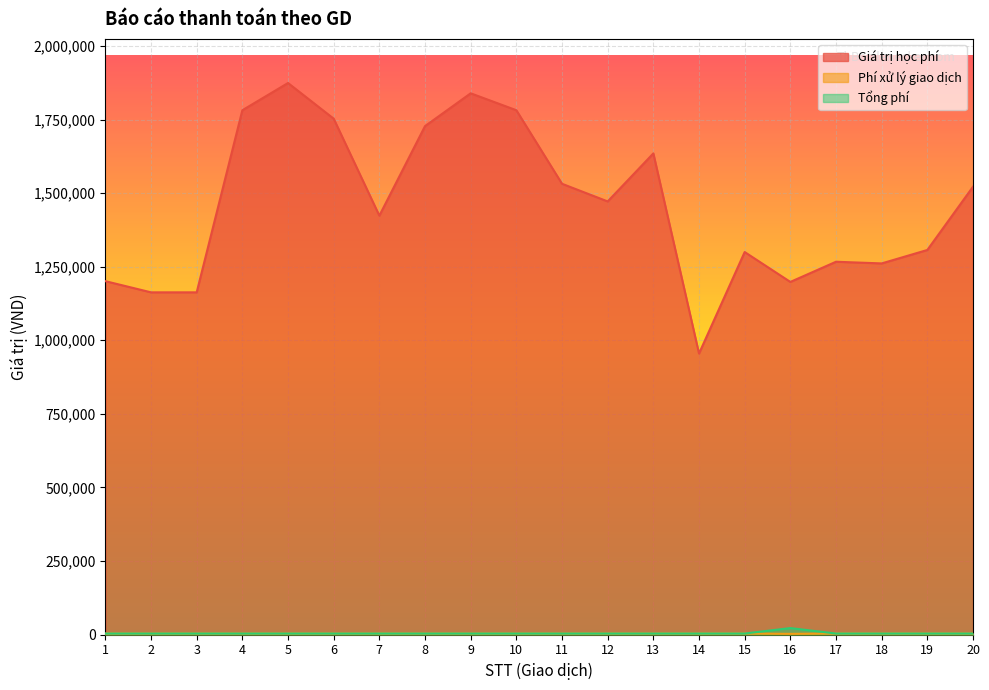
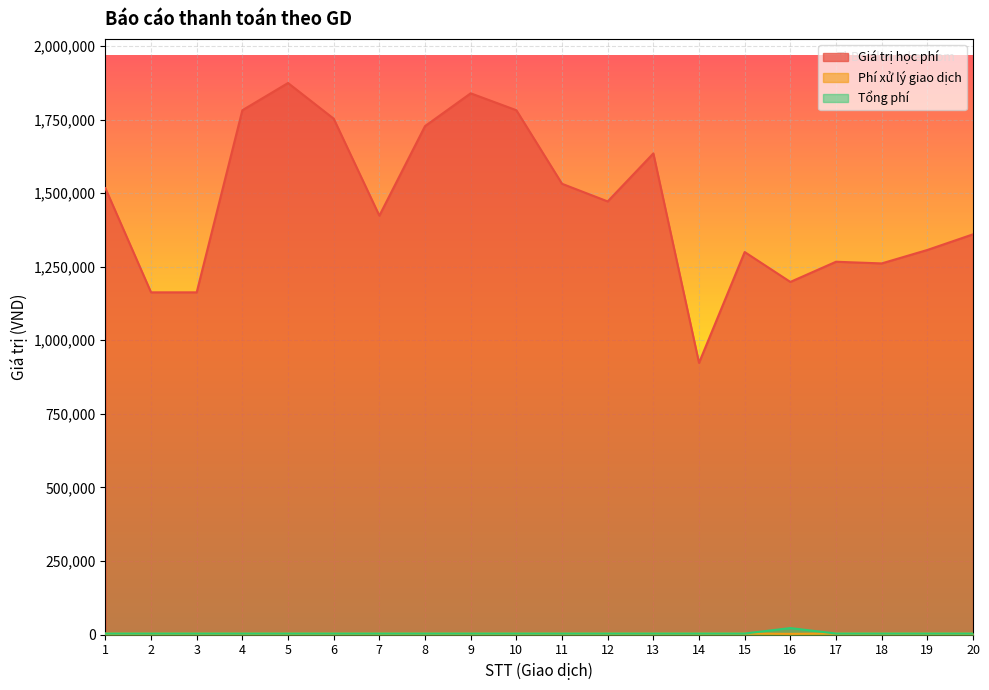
Giá trị học phí, 1: 1,200,000 -> 1,520,000
Giá trị học phí, 14: 960,000 -> 920,000
Giá trị học phí, 20: 1,520,000 -> 1,360,000
